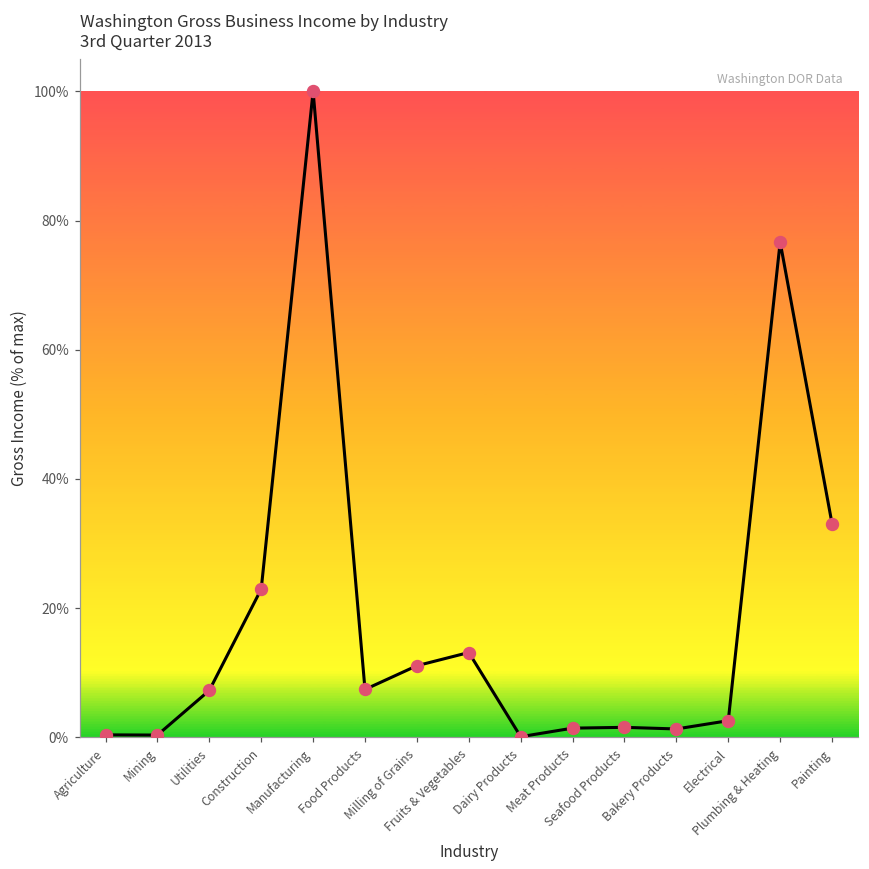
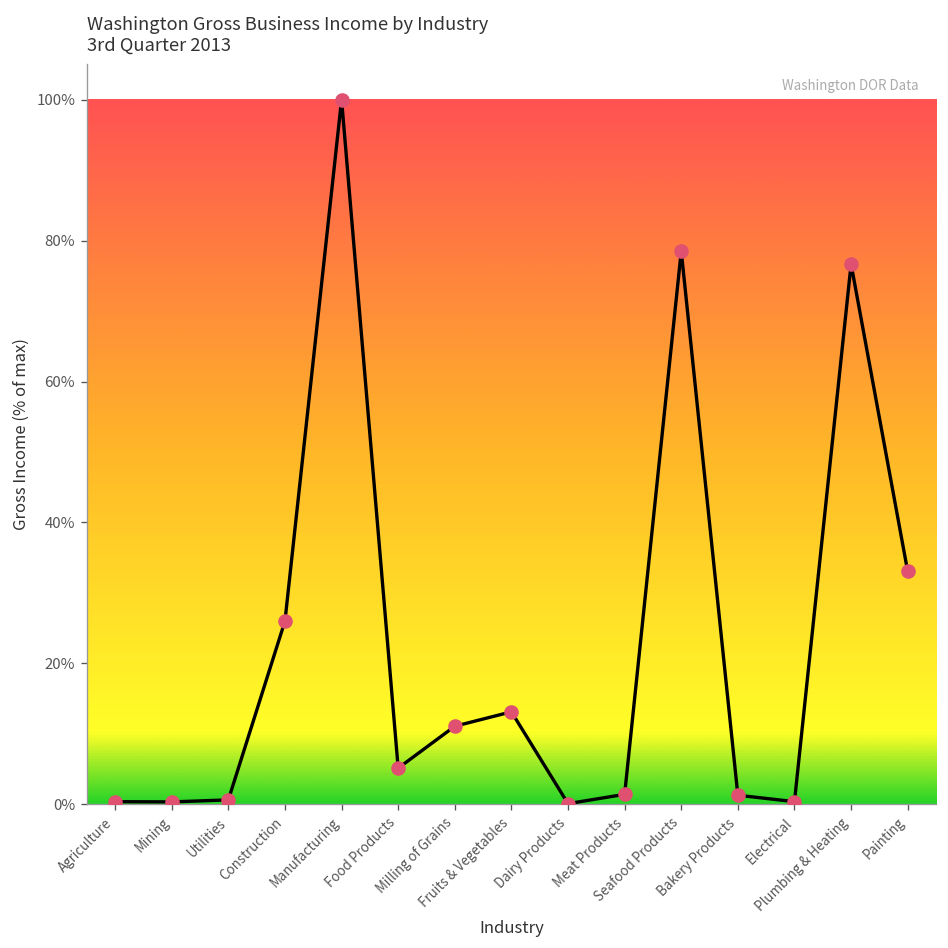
Utilities: 7% -> 1%
Construction: 23% -> 26%
Food Products: 7% -> 5%
Seafood Products: 2% -> 79%
Electrical: 3% -> 0%
